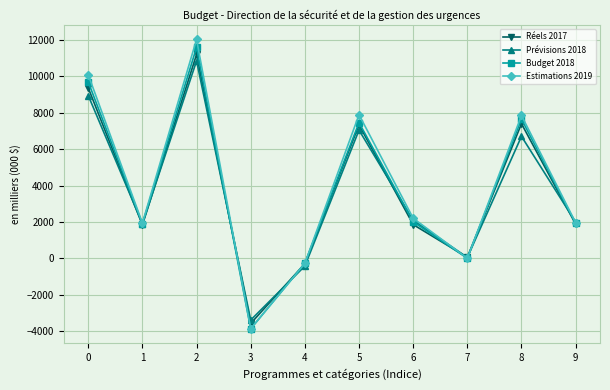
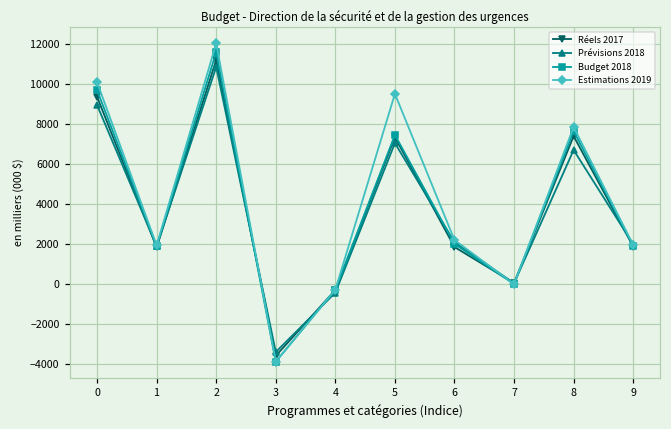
Estimations 2019, 5: 7900 -> 9500
